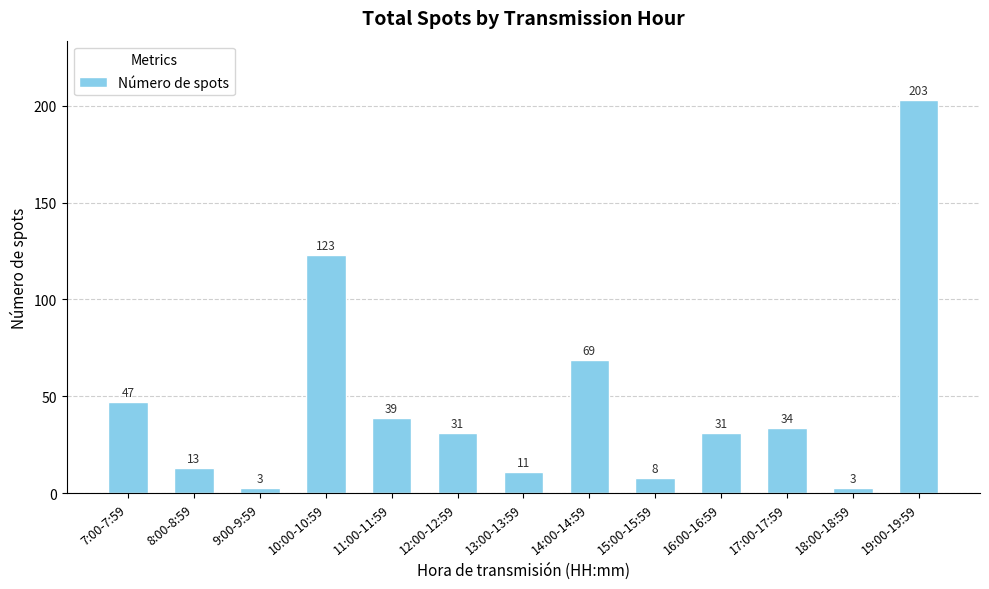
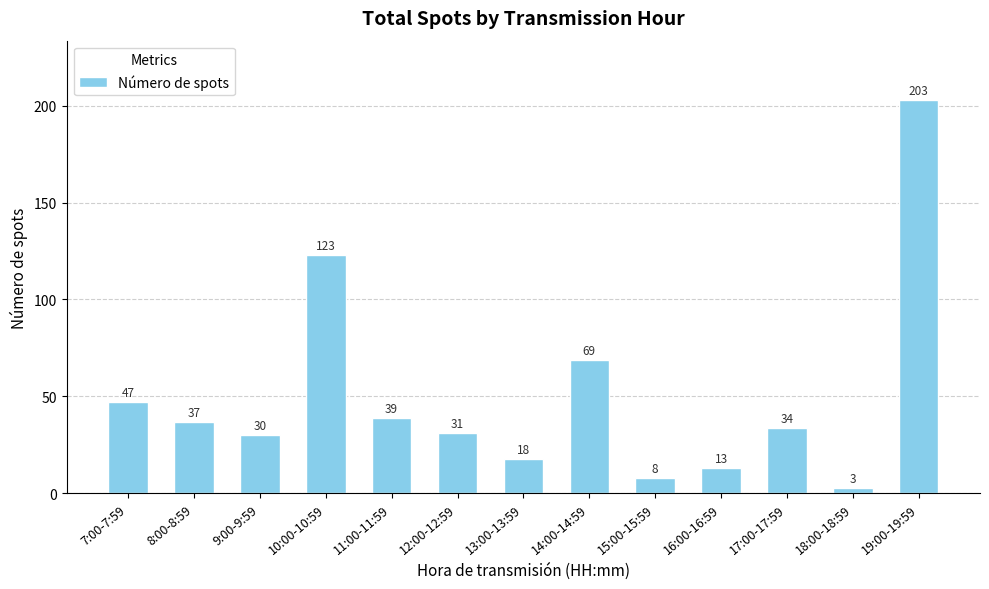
8:00-8:59: 13 -> 37
9:00-9:59: 3 -> 30
13:00-13:59: 11 -> 18
16:00-16:59: 31 -> 13
